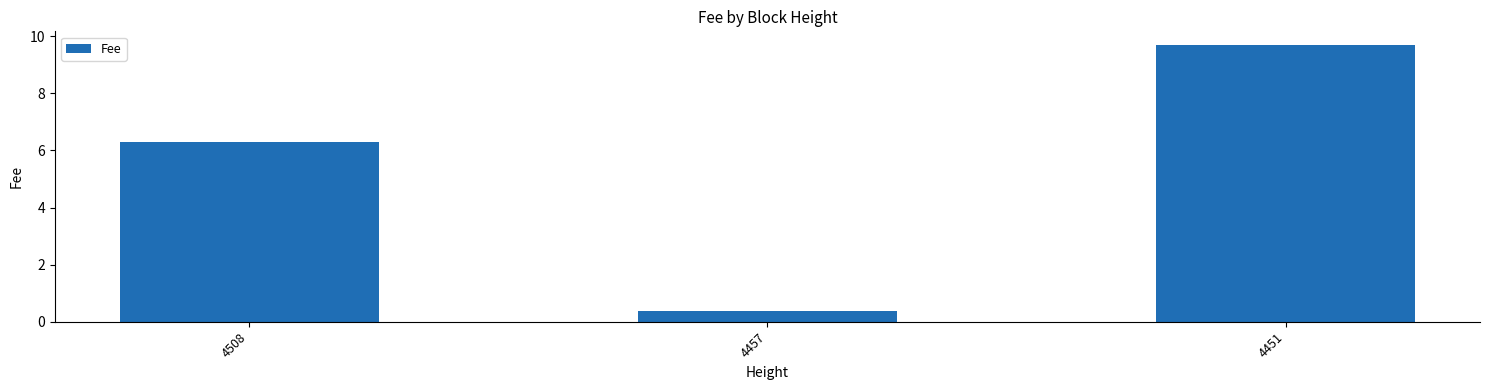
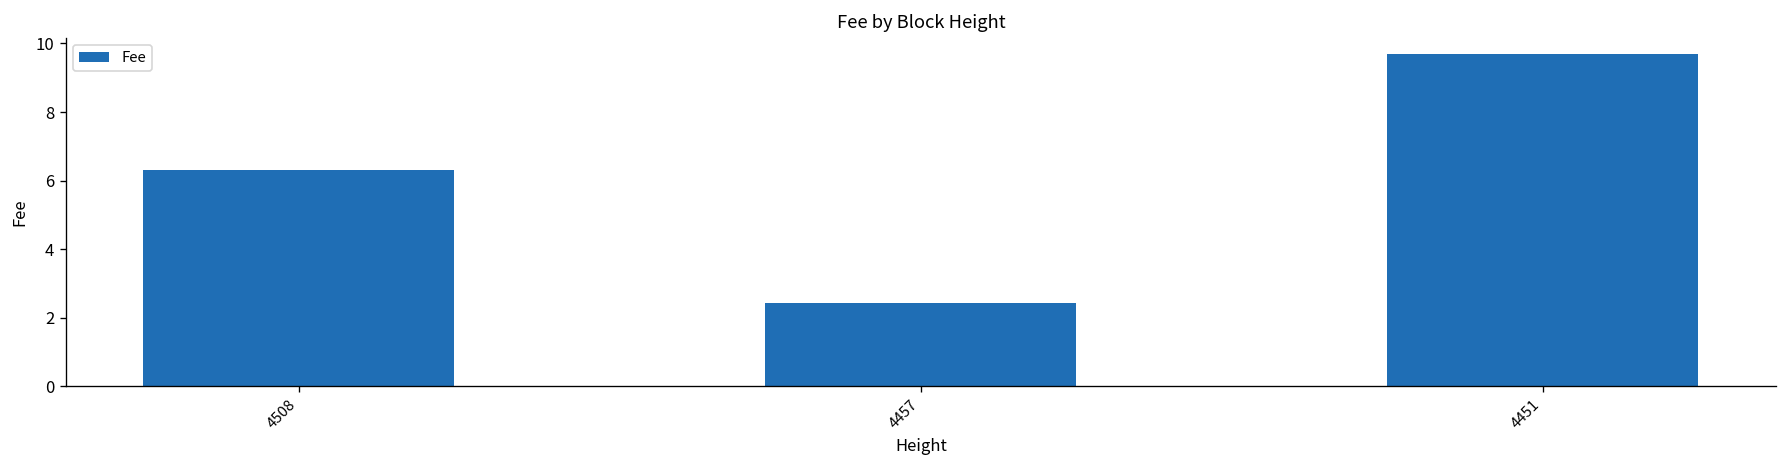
4457: 0.4 -> 2.4
